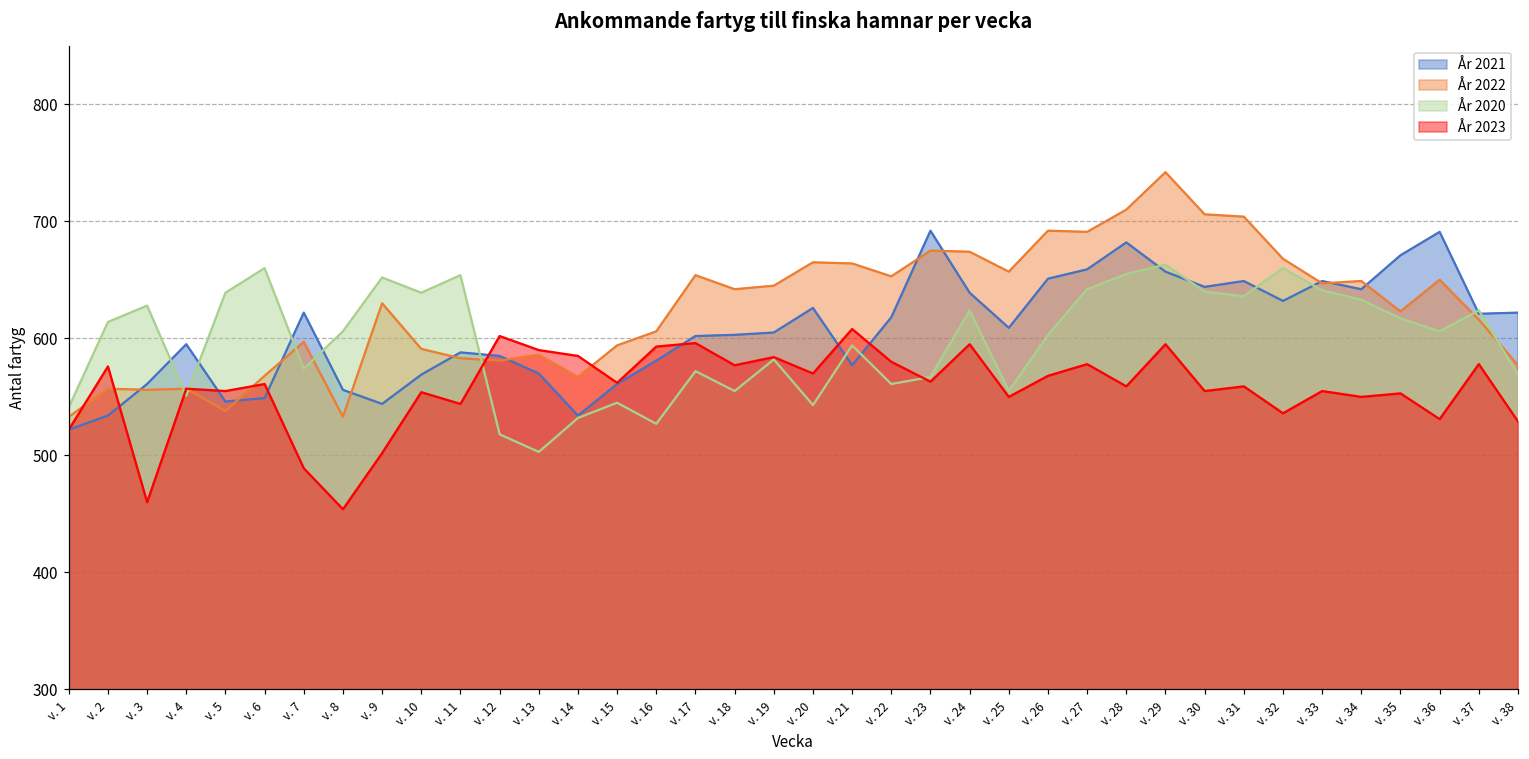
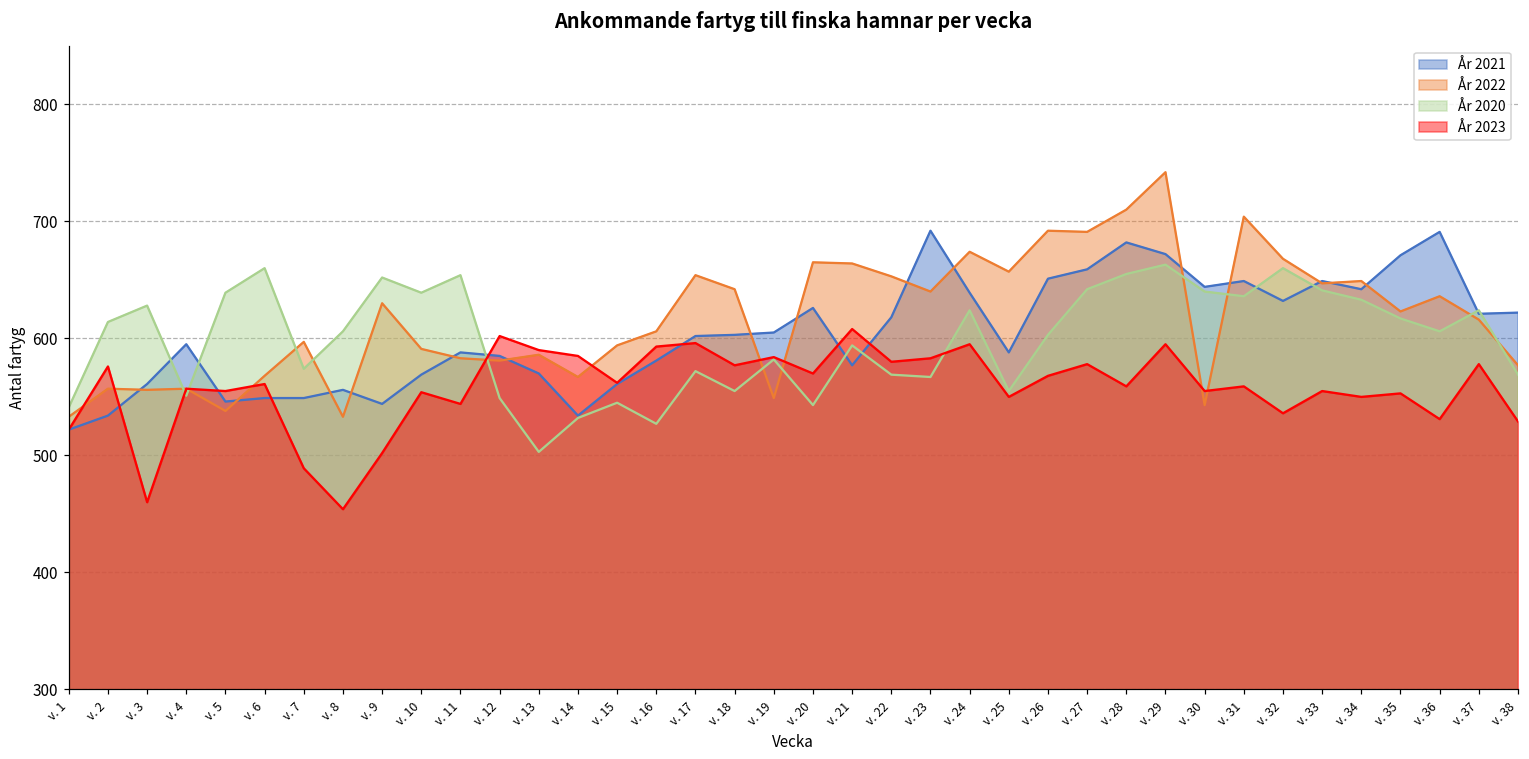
År 2021, v. 7: 622 -> 549
År 2020, v. 12: 518 -> 549
År 2022, v. 19: 645 -> 549
År 2020, v. 22: 561 -> 569
År 2022, v. 23: 675 -> 640
År 2023, v. 23: 563 -> 583
År 2021, v. 25: 609 -> 588
År 2021, v. 29: 657 -> 672
År 2022, v. 30: 706 -> 543
År 2022, v. 36: 650 -> 636
